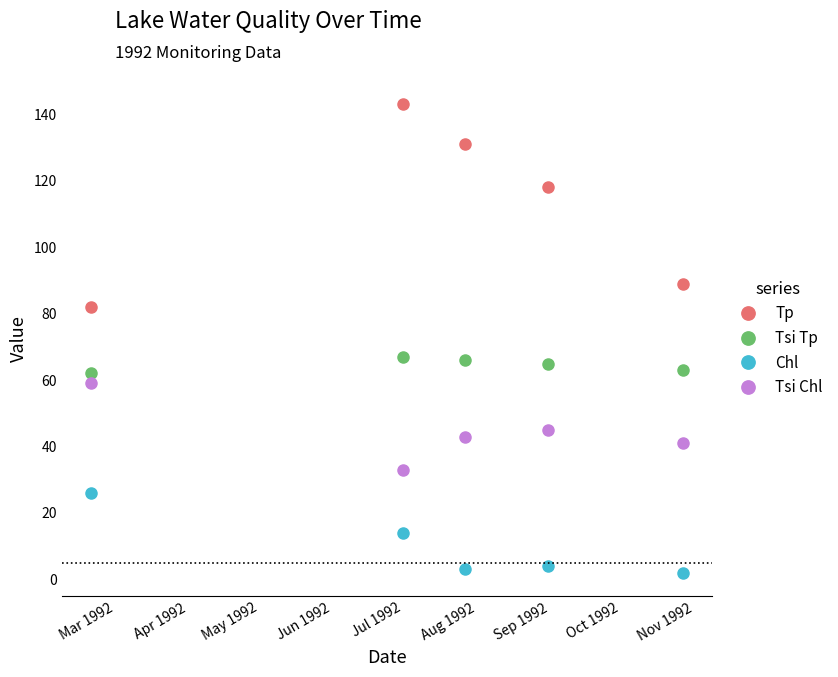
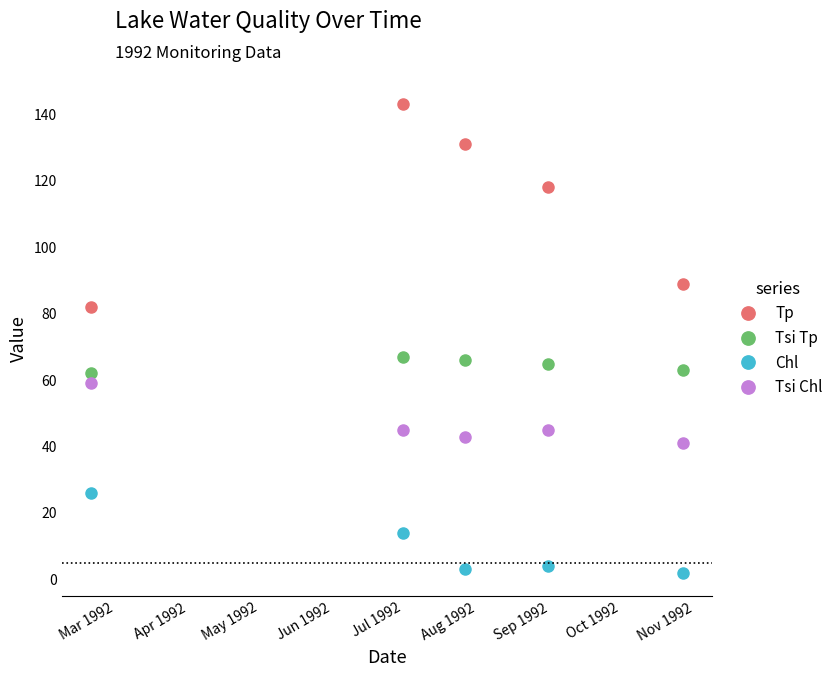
Tsi Chl, Jul 1992: 33 -> 45
